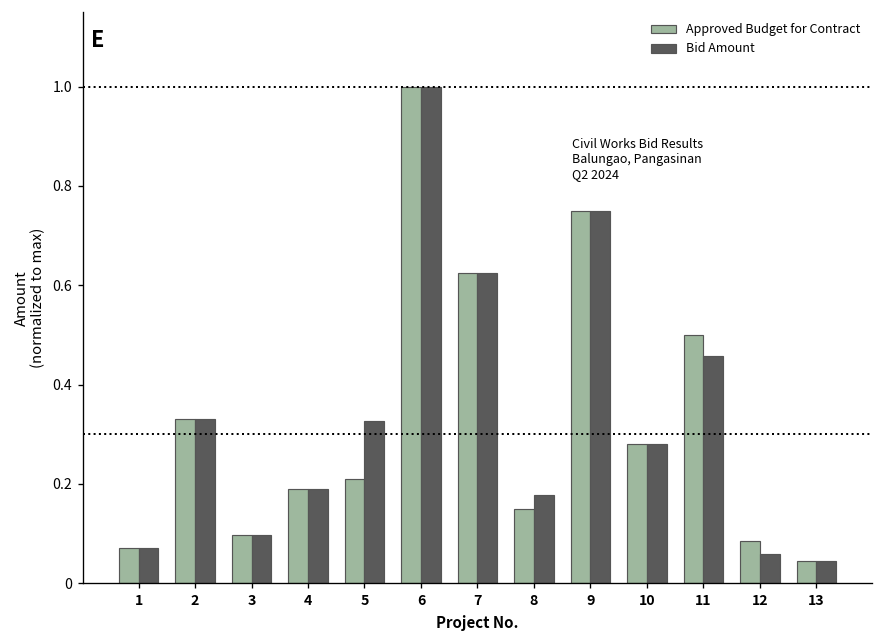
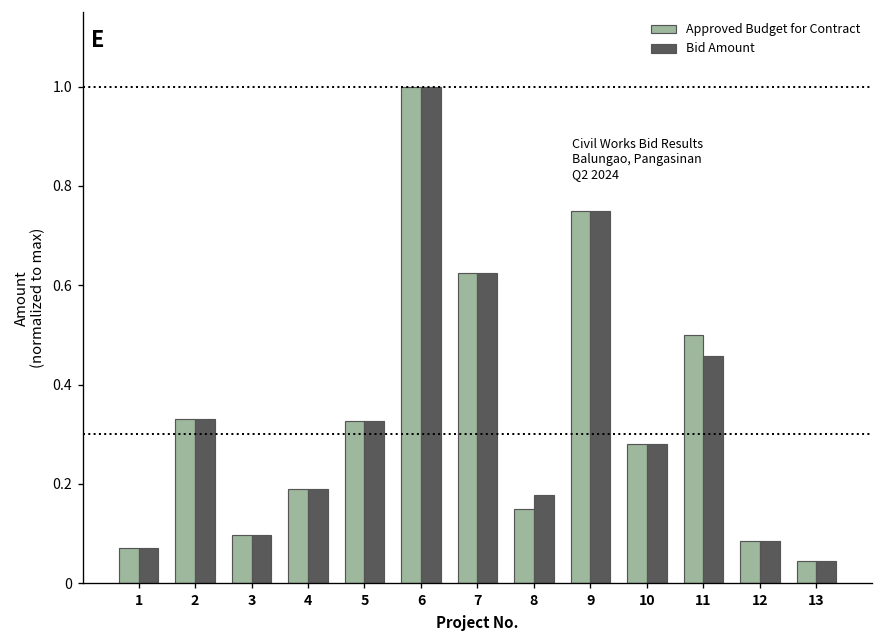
Approved Budget for Contract, 5: 0.21 -> 0.33
Bid Amount, 12: 0.06 -> 0.08
